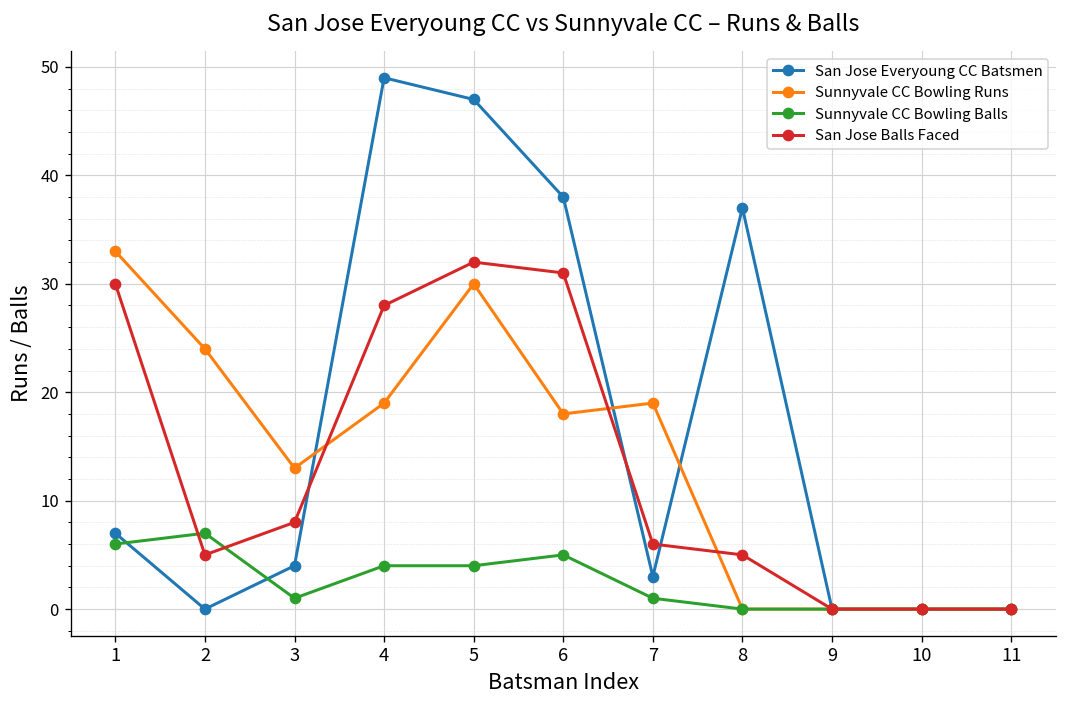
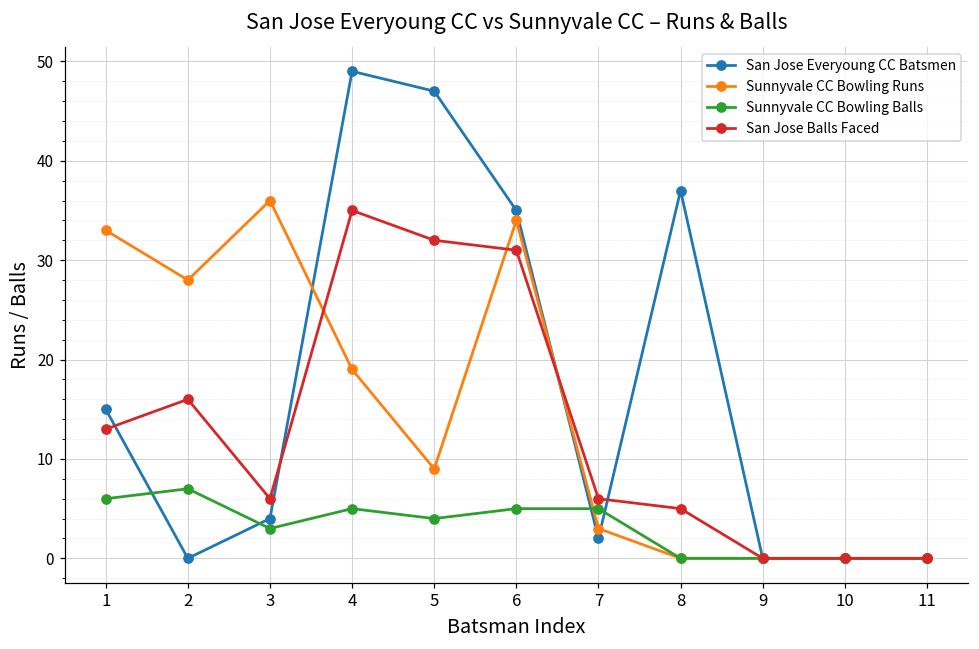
San Jose Everyoung CC Batsmen, 1: 7 -> 15
San Jose Balls Faced, 1: 30 -> 13
Sunnyvale CC Bowling Runs, 2: 24 -> 28
San Jose Balls Faced, 2: 5 -> 16
Sunnyvale CC Bowling Runs, 3: 13 -> 36
Sunnyvale CC Bowling Balls, 3: 1 -> 3
San Jose Balls Faced, 3: 8 -> 6
Sunnyvale CC Bowling Balls, 4: 4 -> 5
San Jose Balls Faced, 4: 28 -> 35
Sunnyvale CC Bowling Runs, 5: 30 -> 9
San Jose Everyoung CC Batsmen, 6: 38 -> 35
Sunnyvale CC Bowling Runs, 6: 18 -> 34
San Jose Everyoung CC Batsmen, 7: 3 -> 2
Sunnyvale CC Bowling Runs, 7: 19 -> 3
Sunnyvale CC Bowling Balls, 7: 1 -> 5
